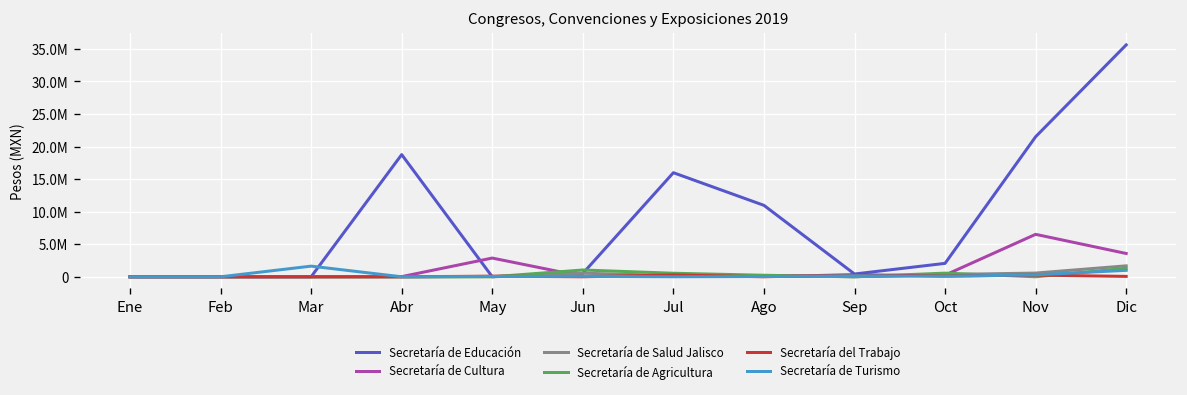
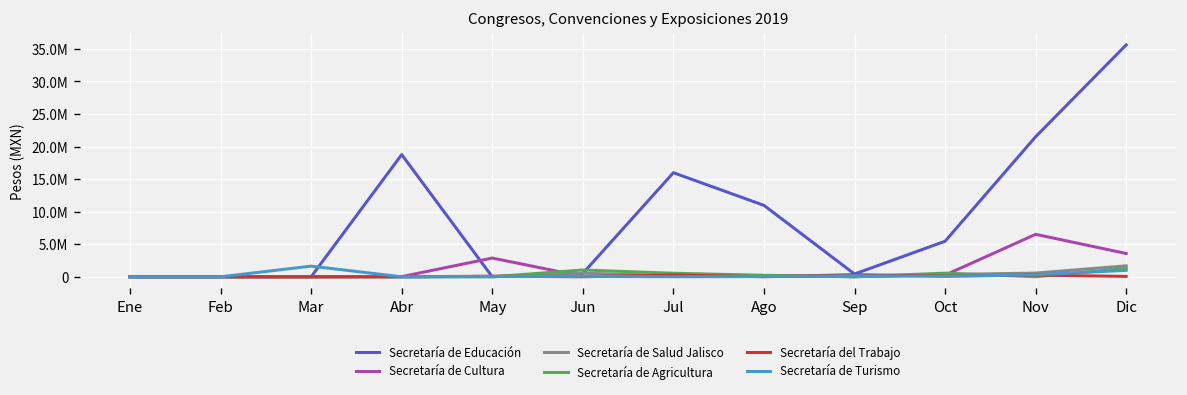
Secretaría de Educación, Oct: 2000000 -> 5000000
